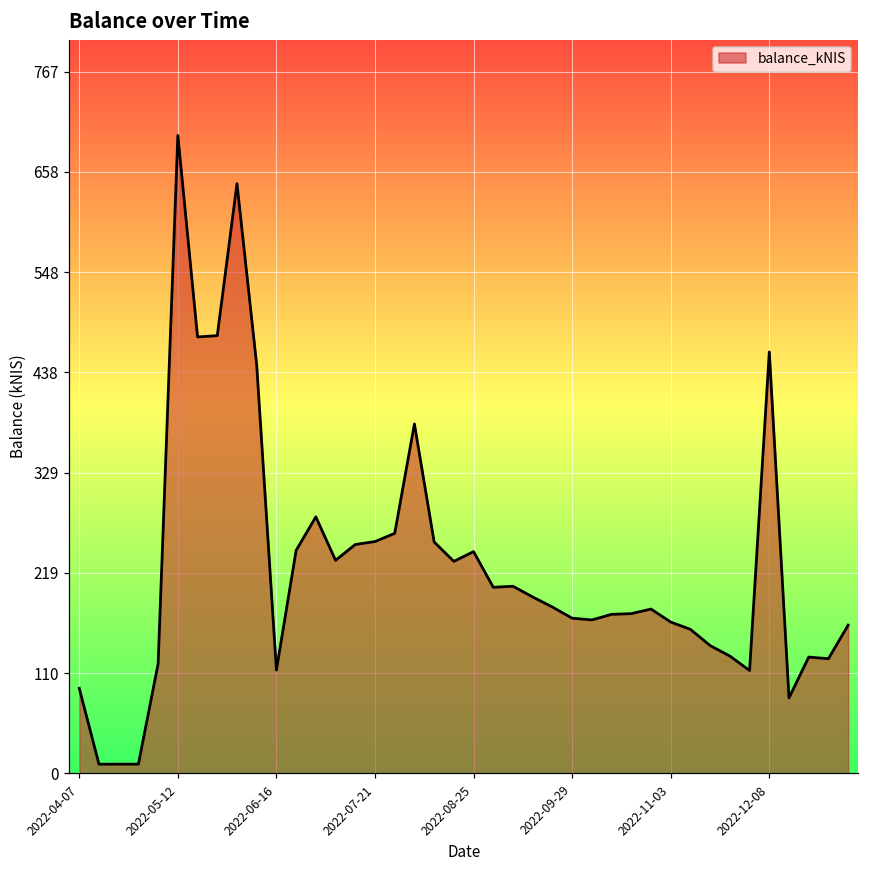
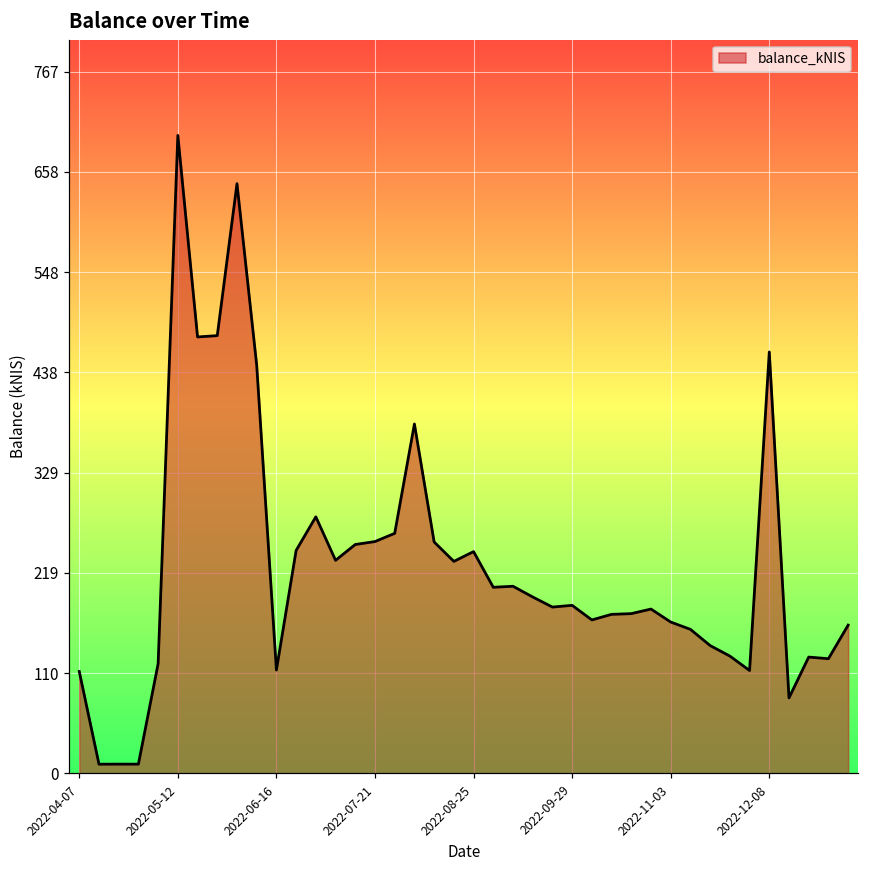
2022-04-07: 90 -> 110
2022-09-29: 170 -> 180
